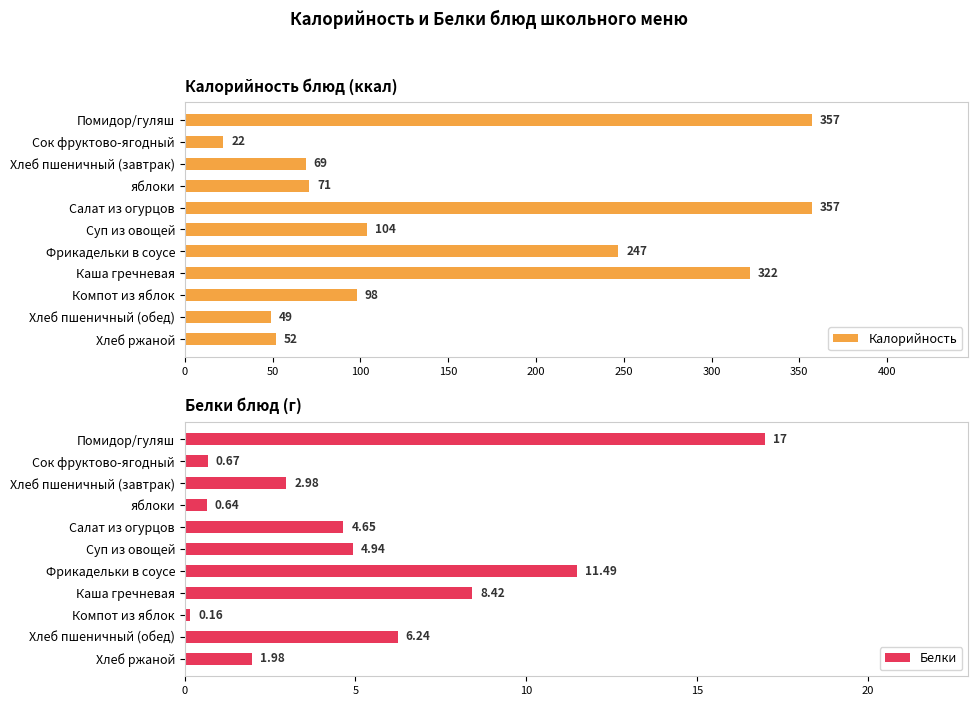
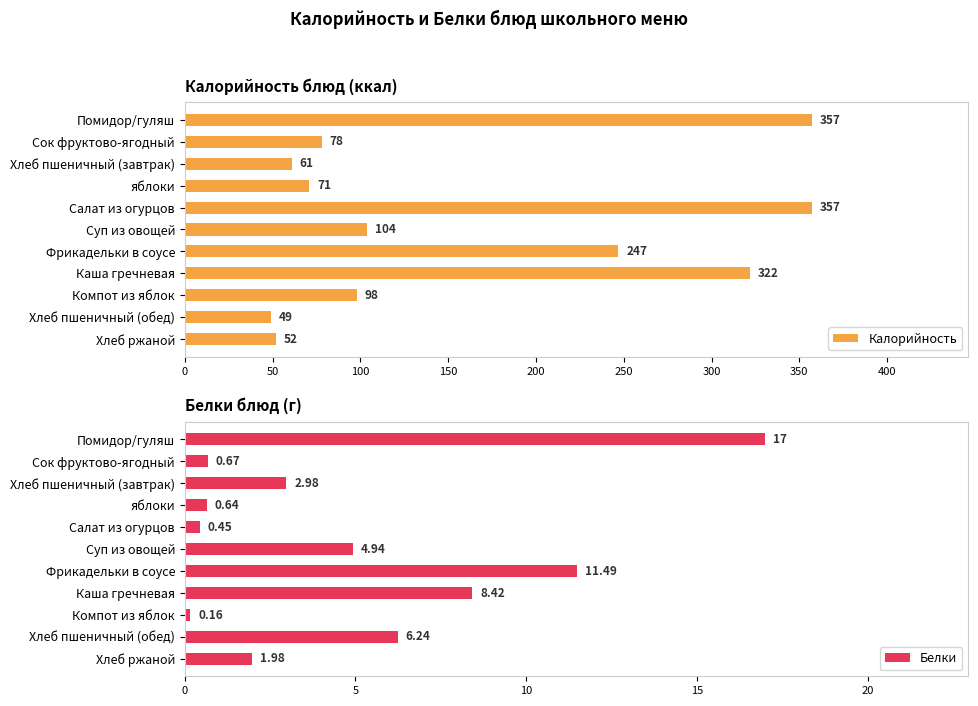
Калорийность блюд (ккал), Сок фруктово-ягодный: 22 -> 78
Калорийность блюд (ккал), Хлеб пшеничный (завтрак): 69 -> 61
Белки блюд (г), Салат из огурцов: 4.65 -> 0.45
